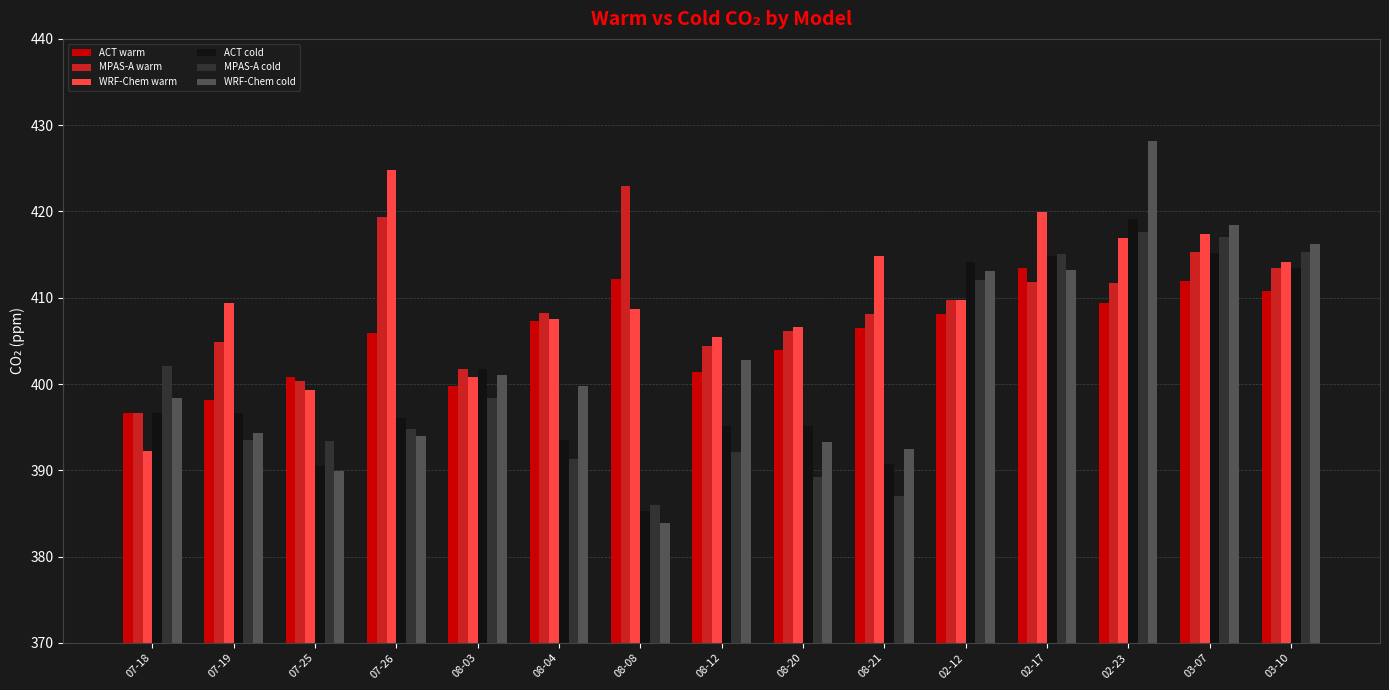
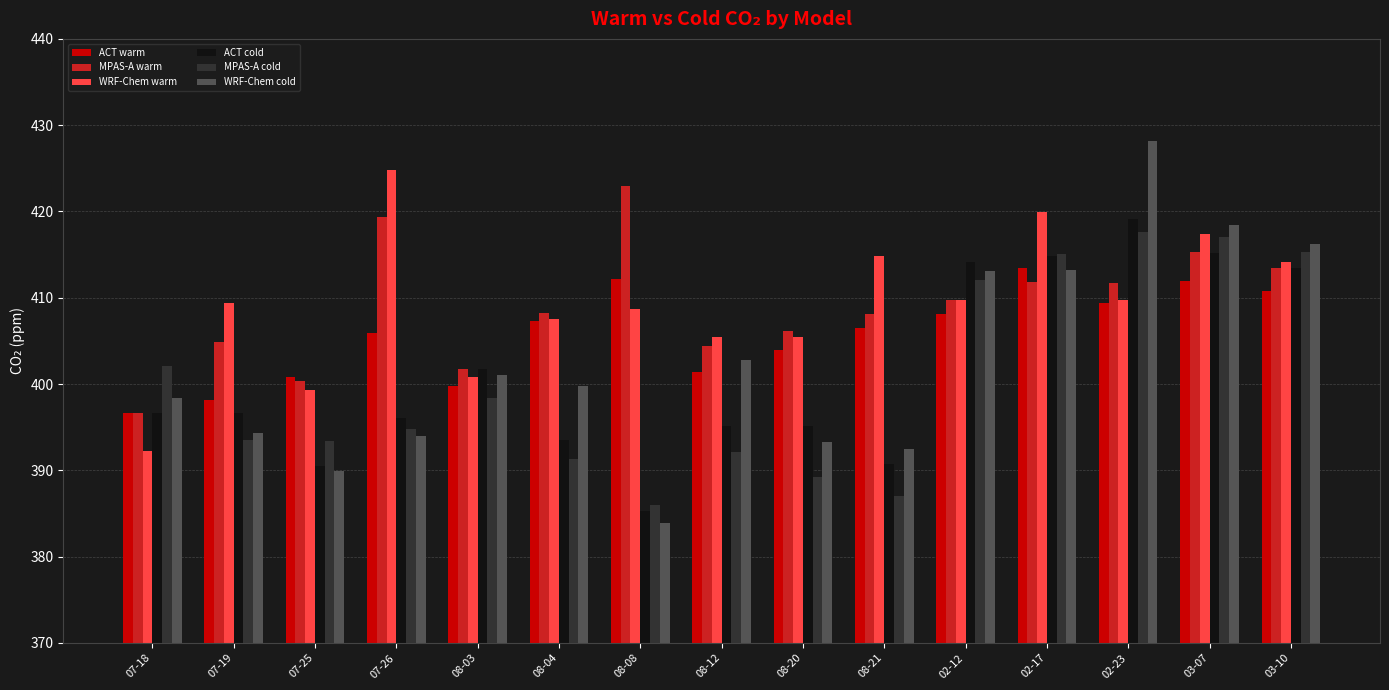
WRF-Chem warm, 08-20: 407 -> 405
WRF-Chem warm, 02-23: 417 -> 410
